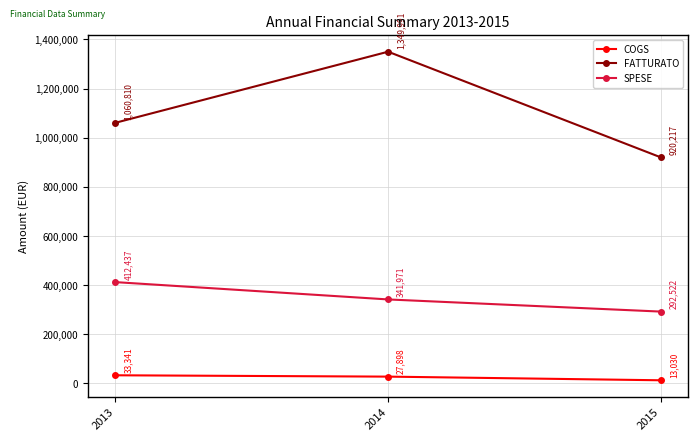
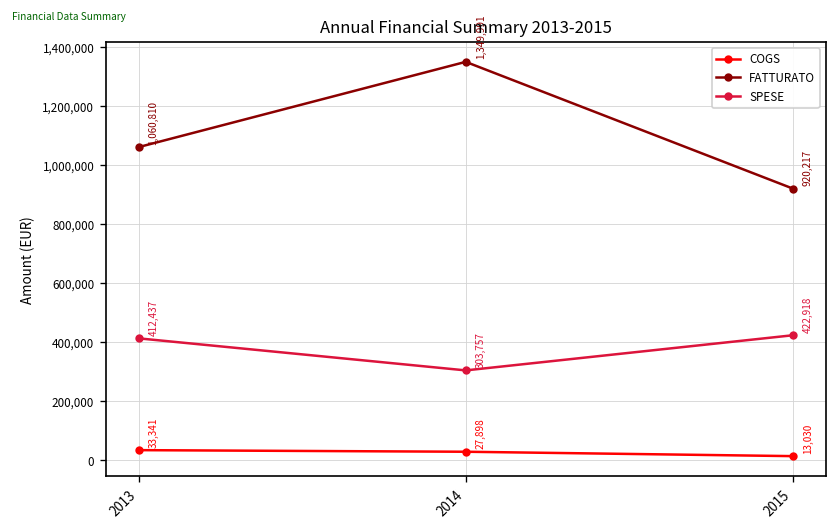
SPESE, 2014: 341,971 -> 303,757
SPESE, 2015: 292,522 -> 422,918
